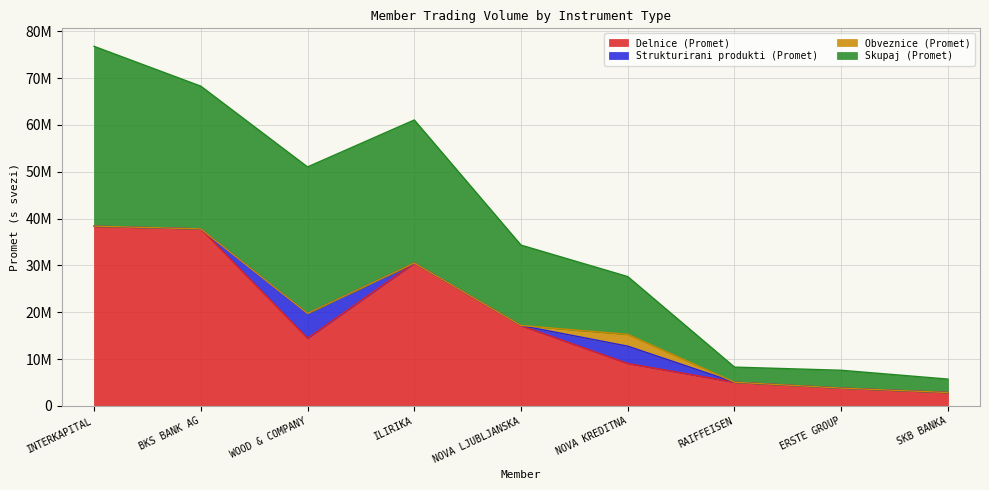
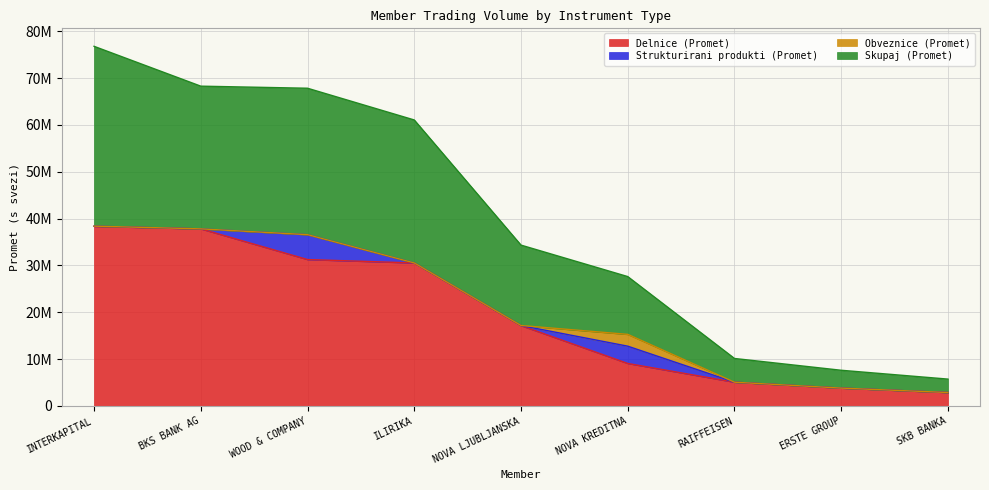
Delnice (Promet), WOOD & COMPANY: 14000000 -> 31000000
Skupaj (Promet), RAIFFEISEN: 3000000 -> 5000000
